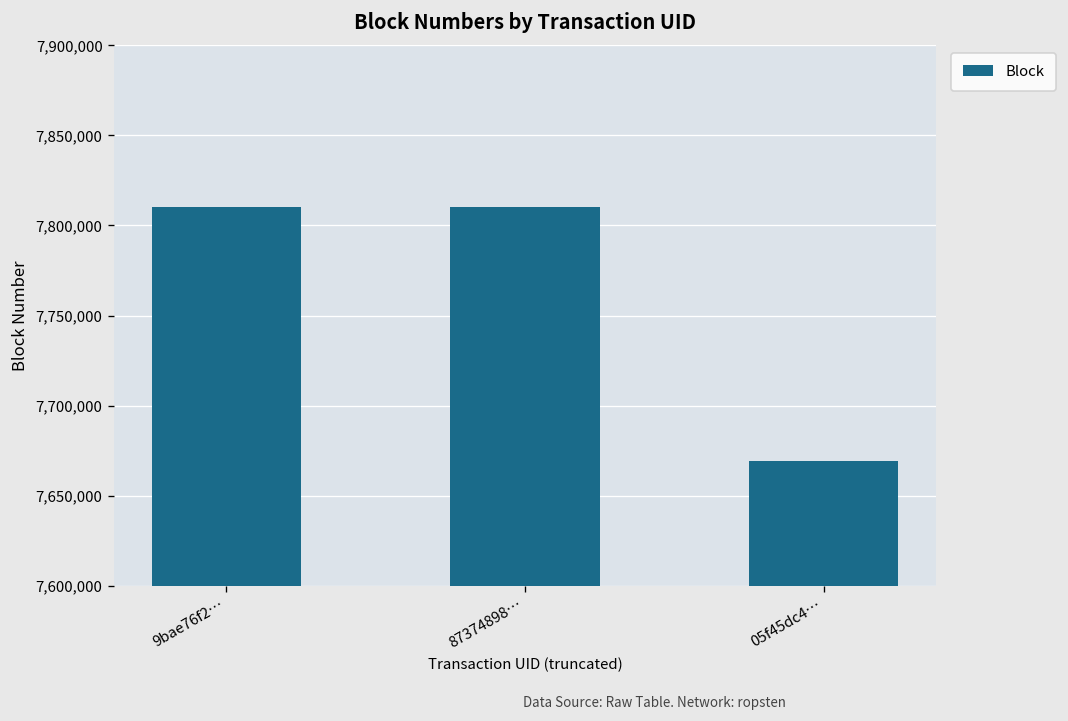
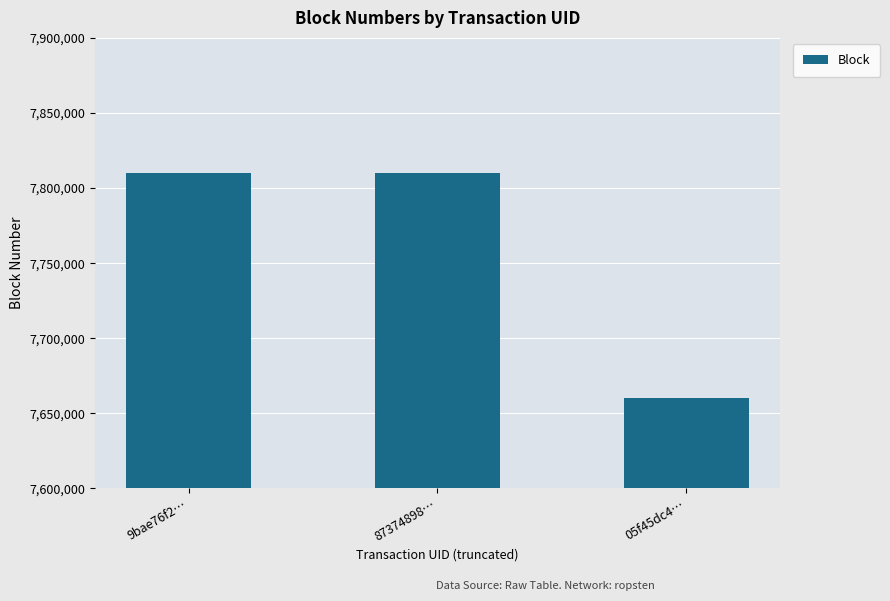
05f45dc4…: 7,669,000 -> 7,660,000
